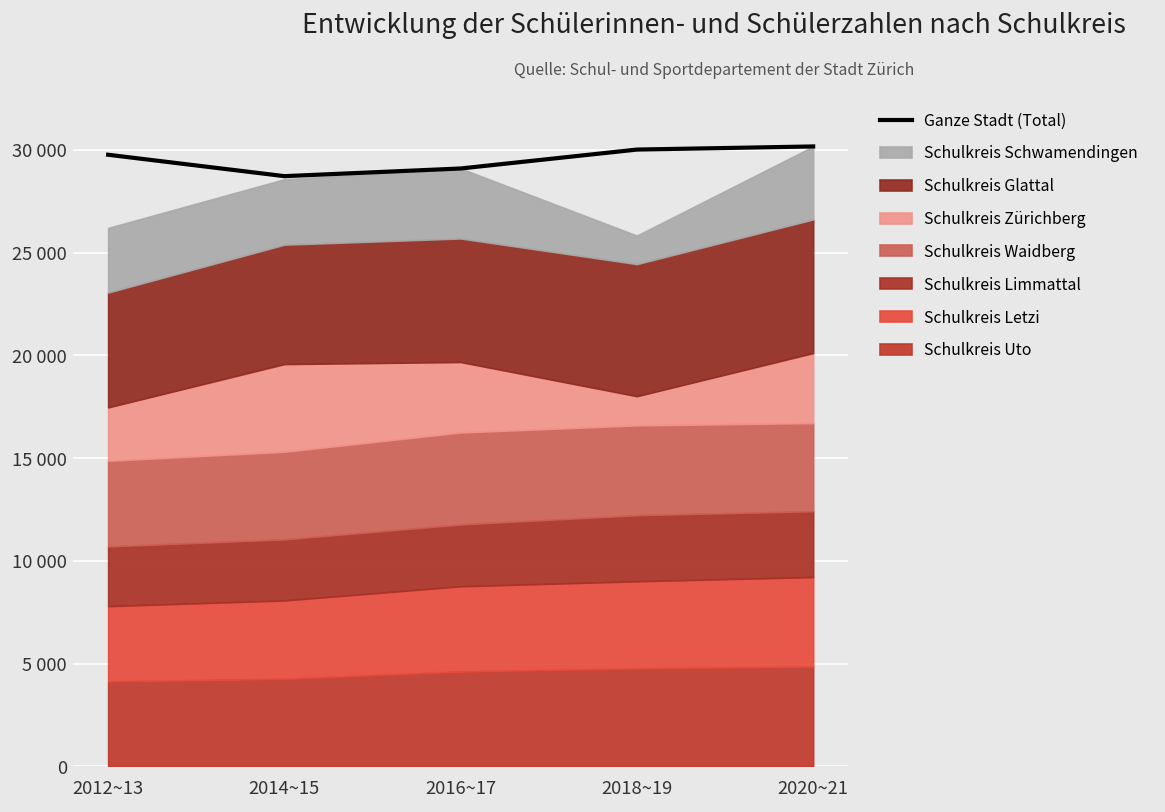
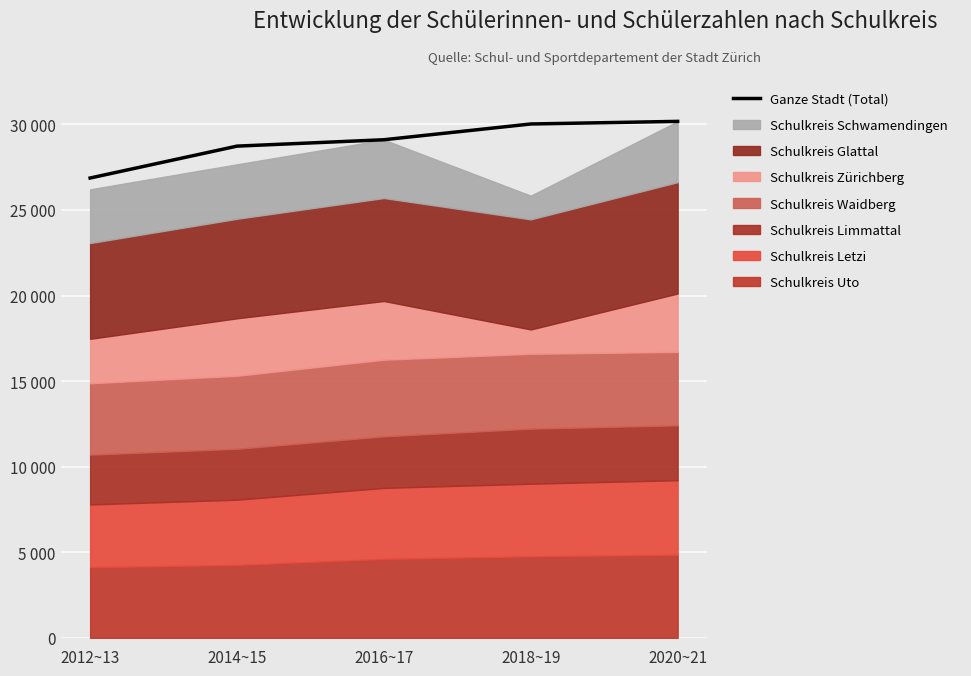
Ganze Stadt (Total), 2012~13: 29800 -> 26900
Schulkreis Zürichberg, 2014~15: 4300 -> 3400
